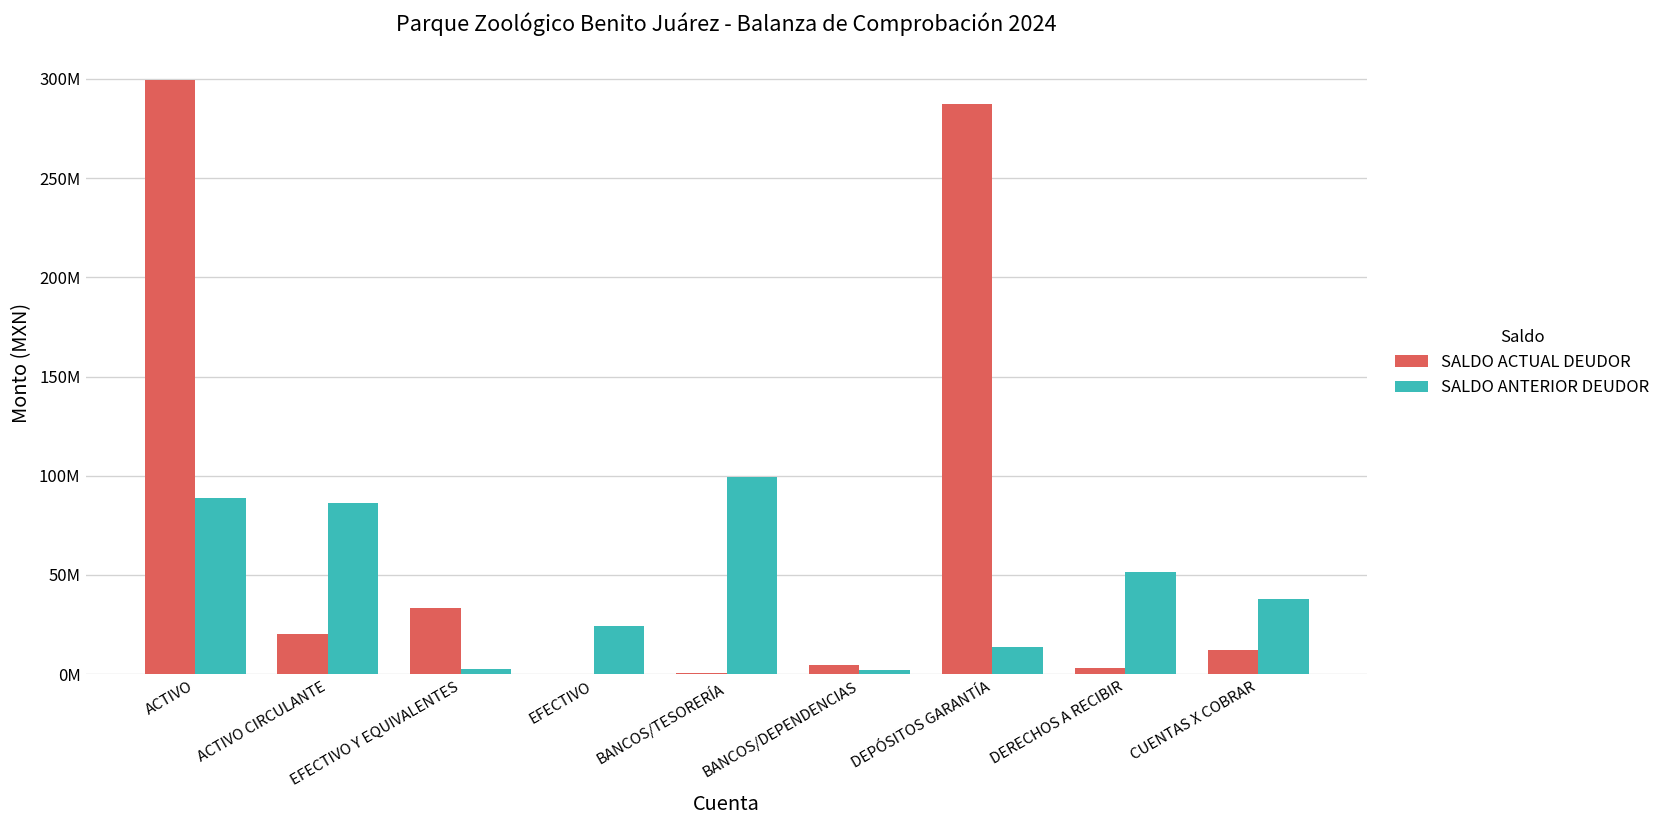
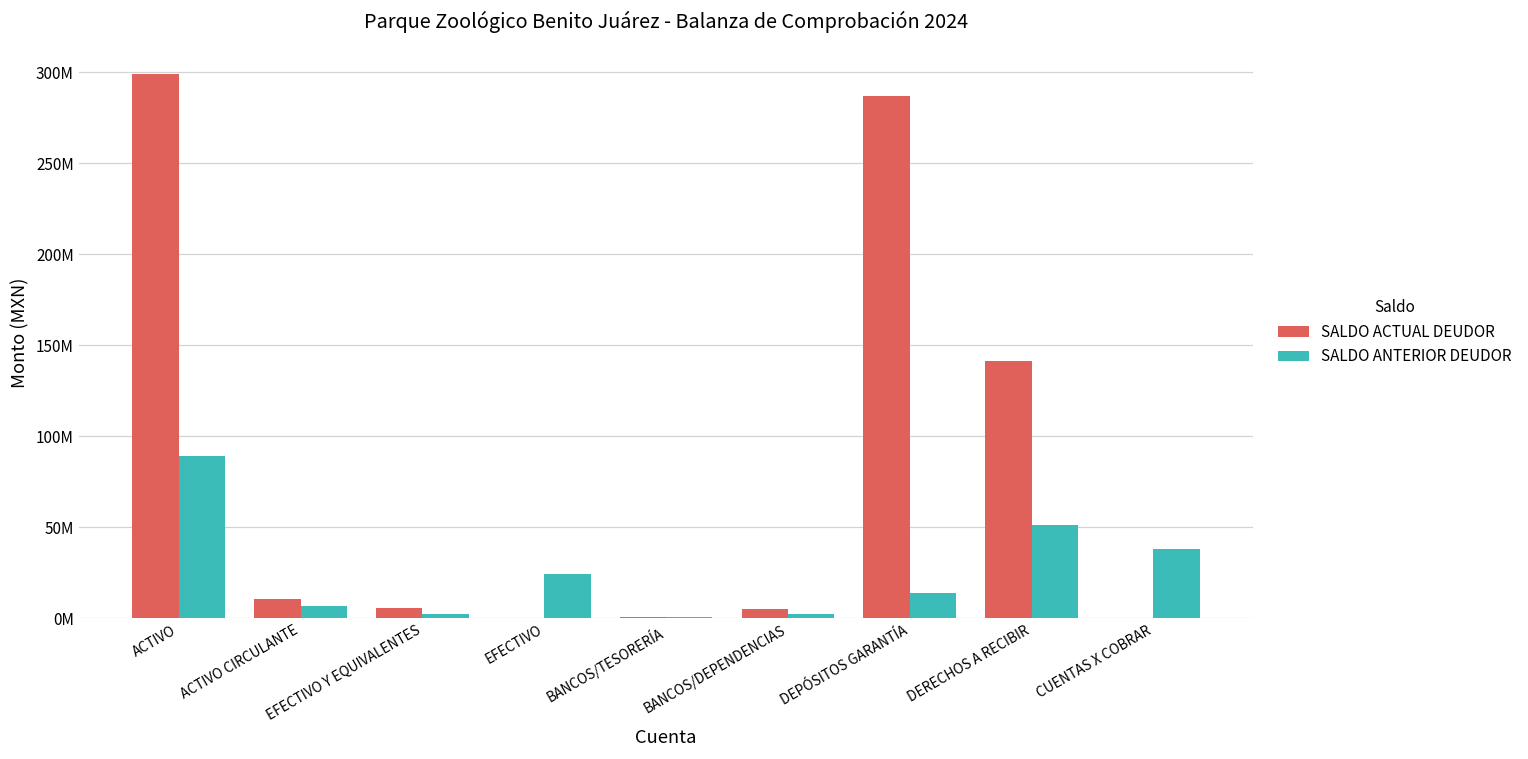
SALDO ACTUAL DEUDOR, ACTIVO CIRCULANTE: 20000000 -> 10000000
SALDO ANTERIOR DEUDOR, ACTIVO CIRCULANTE: 86000000 -> 7000000
SALDO ACTUAL DEUDOR, EFECTIVO Y EQUIVALENTES: 33000000 -> 6000000
SALDO ANTERIOR DEUDOR, BANCOS/TESORERÍA: 99000000 -> 0
SALDO ACTUAL DEUDOR, DERECHOS A RECIBIR: 3000000 -> 141000000
SALDO ACTUAL DEUDOR, CUENTAS X COBRAR: 12000000 -> 0
